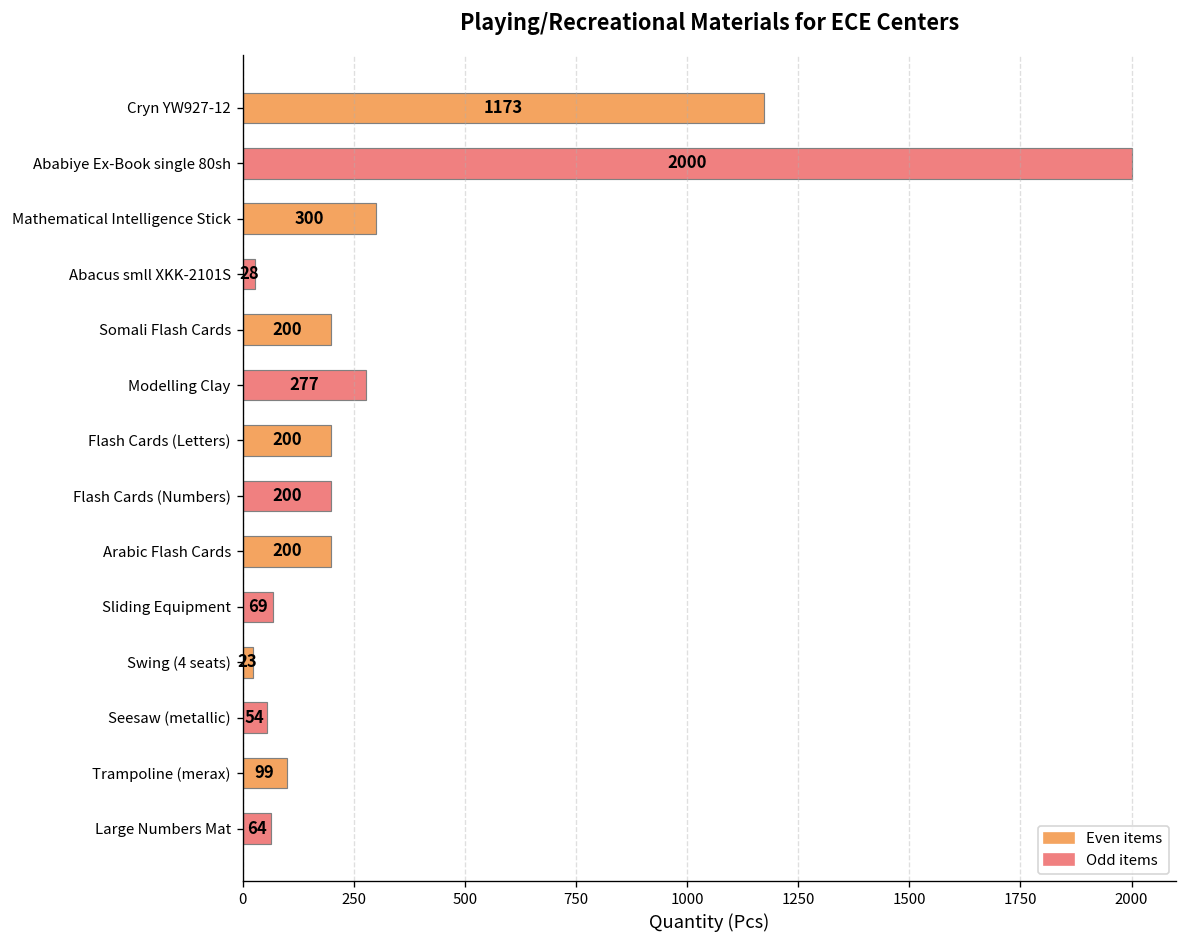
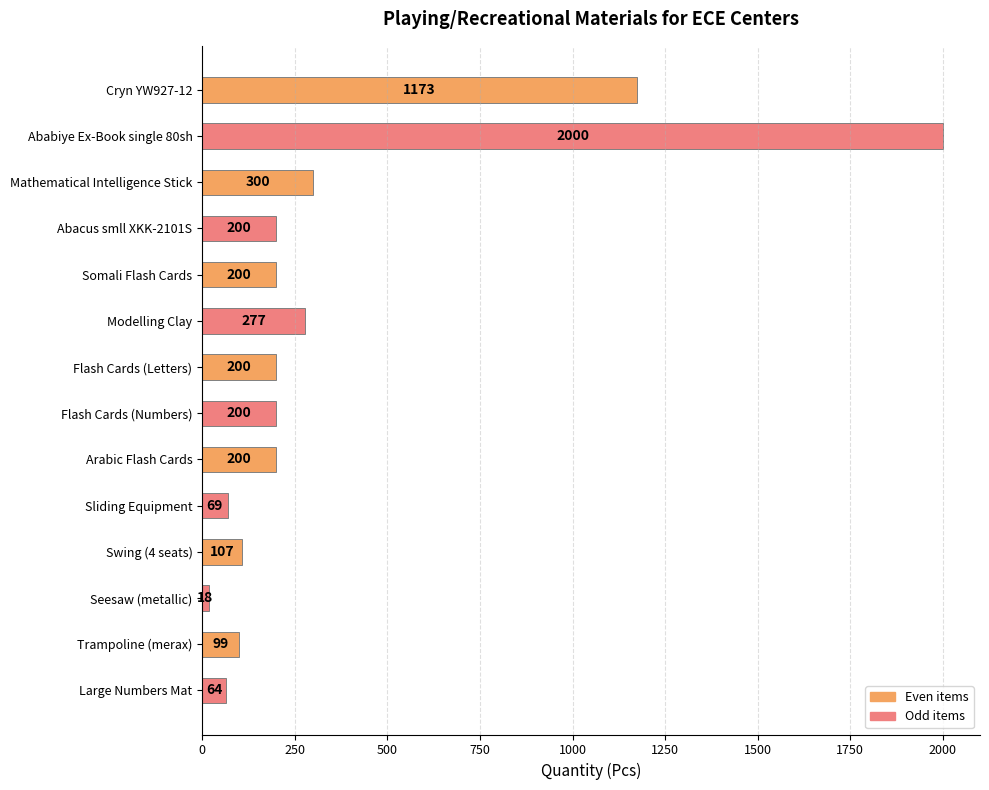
Abacus smll XKK-2101S: 28 -> 200
Swing (4 seats): 23 -> 107
Seesaw (metallic): 54 -> 18
